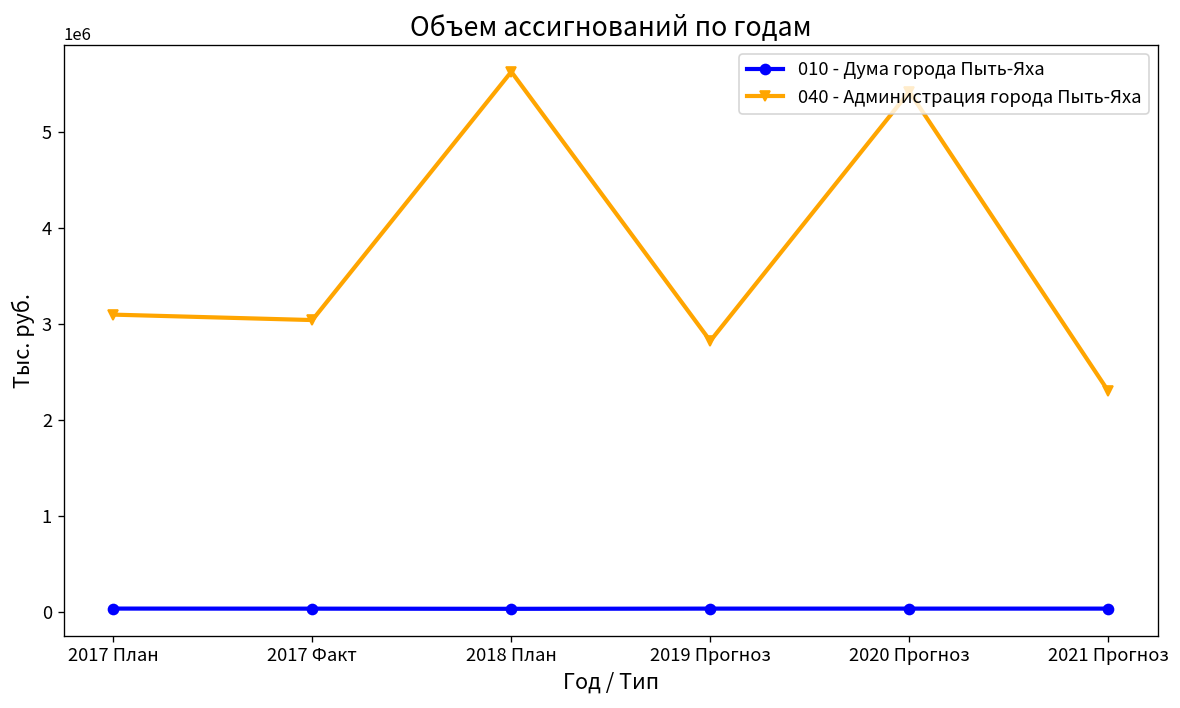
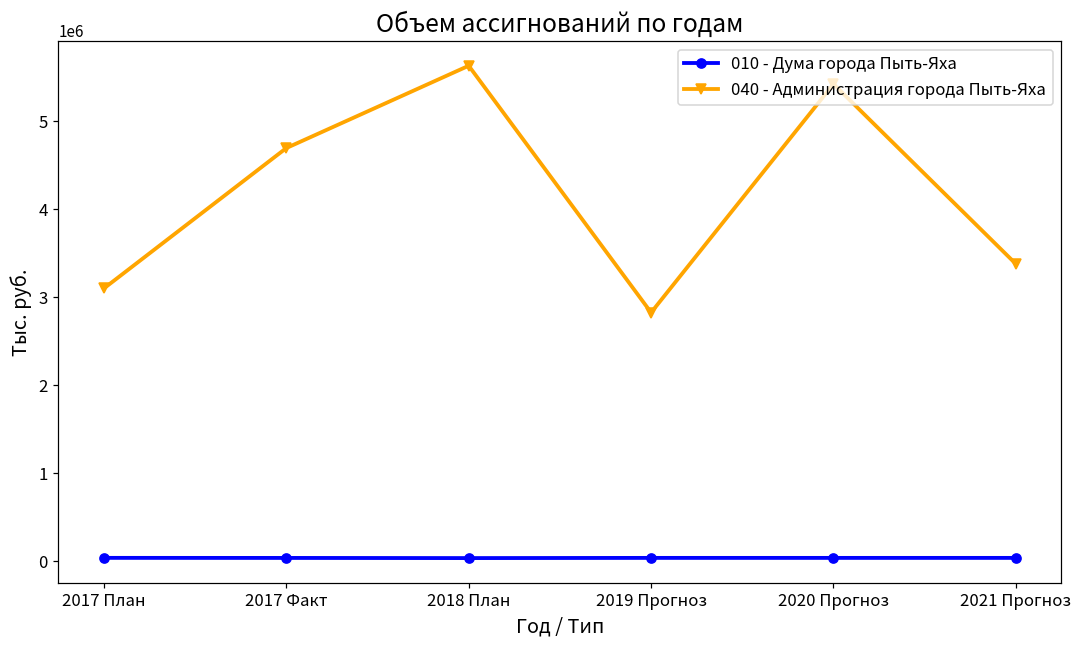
040 - Администрация города Пыть-Яха, 2017 Факт: 3000000 -> 4700000
040 - Администрация города Пыть-Яха, 2021 Прогноз: 2300000 -> 3400000
